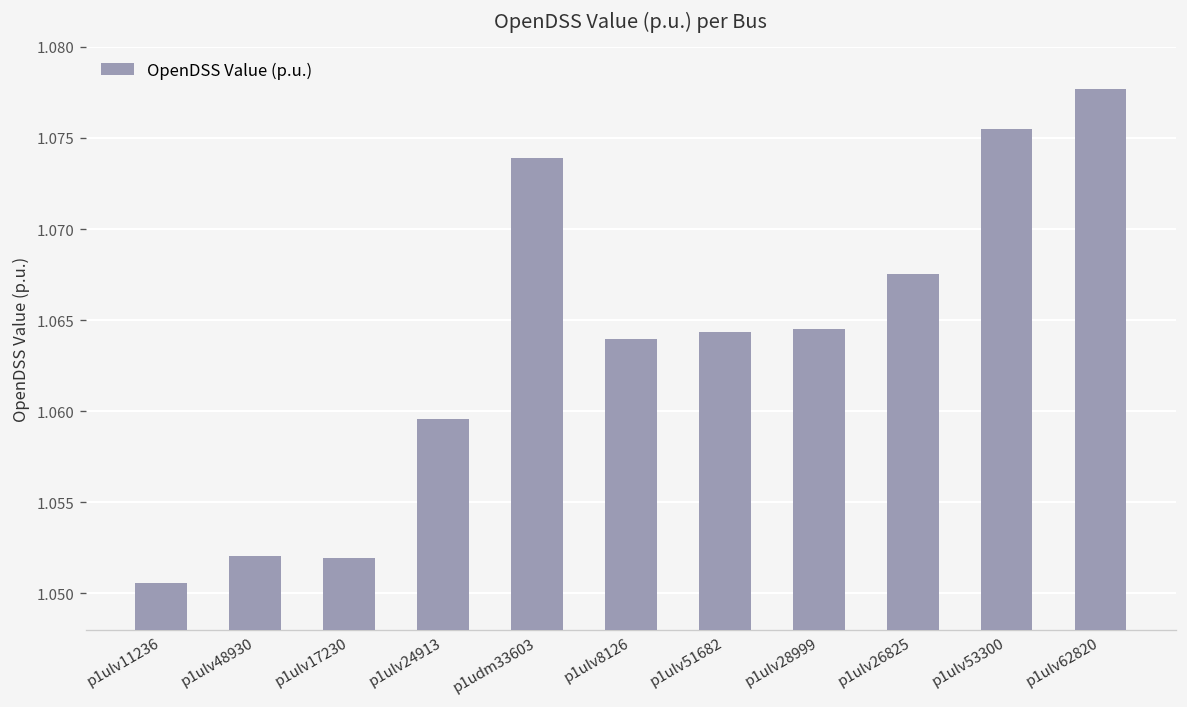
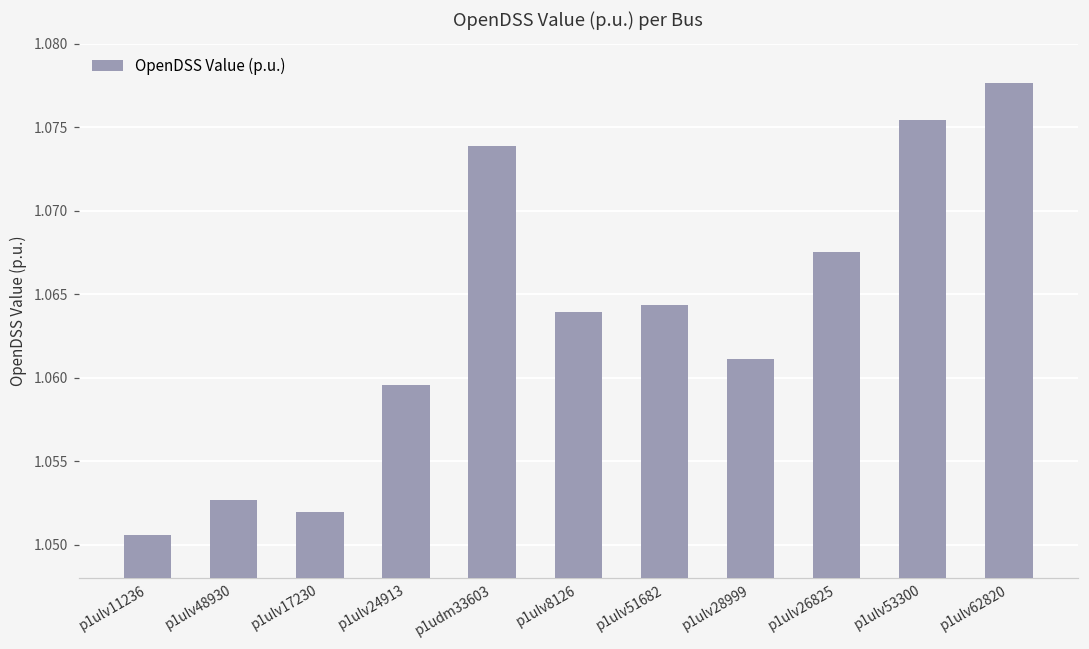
p1ulv48930: 1.0520 -> 1.0527
p1ulv28999: 1.0645 -> 1.0611
